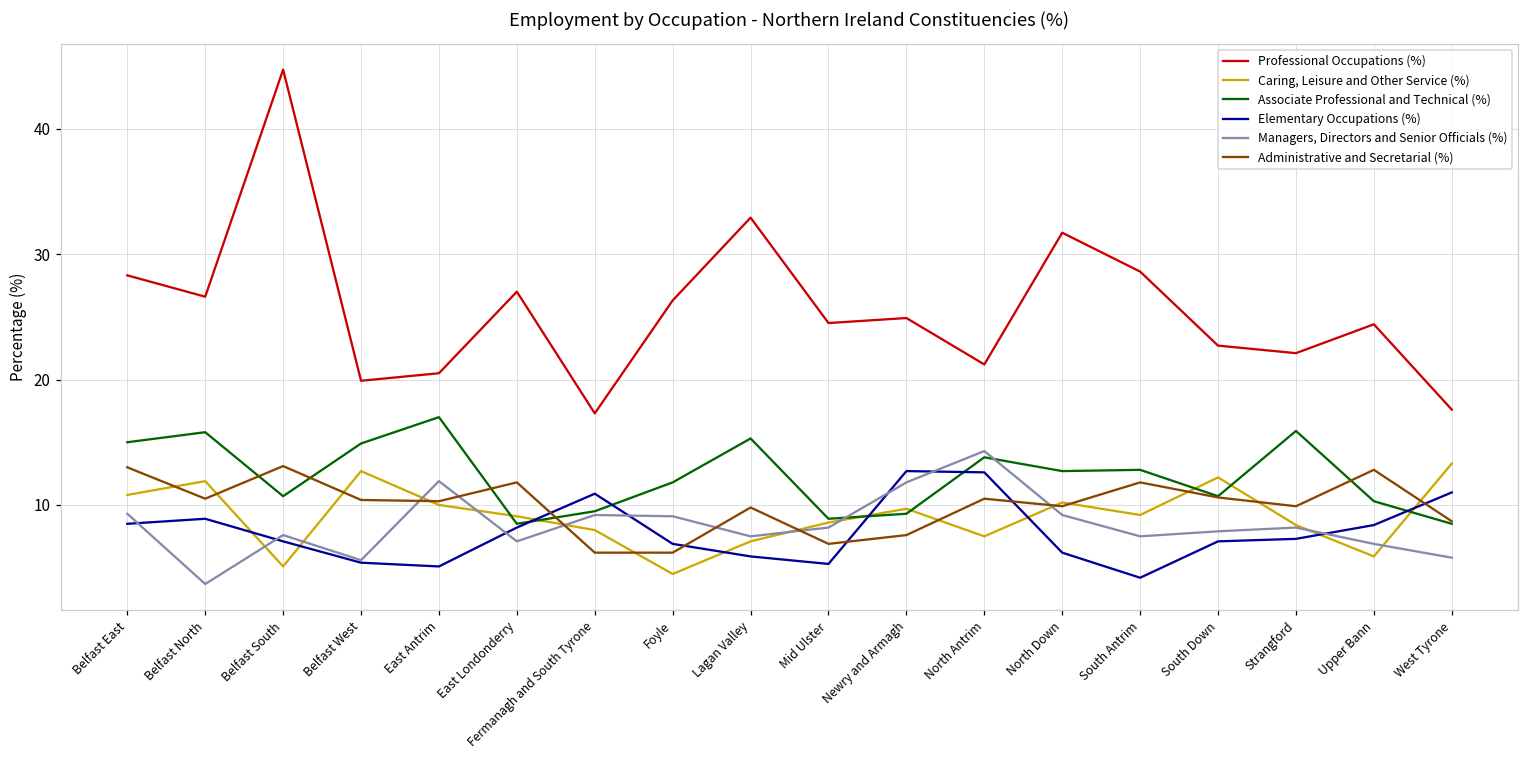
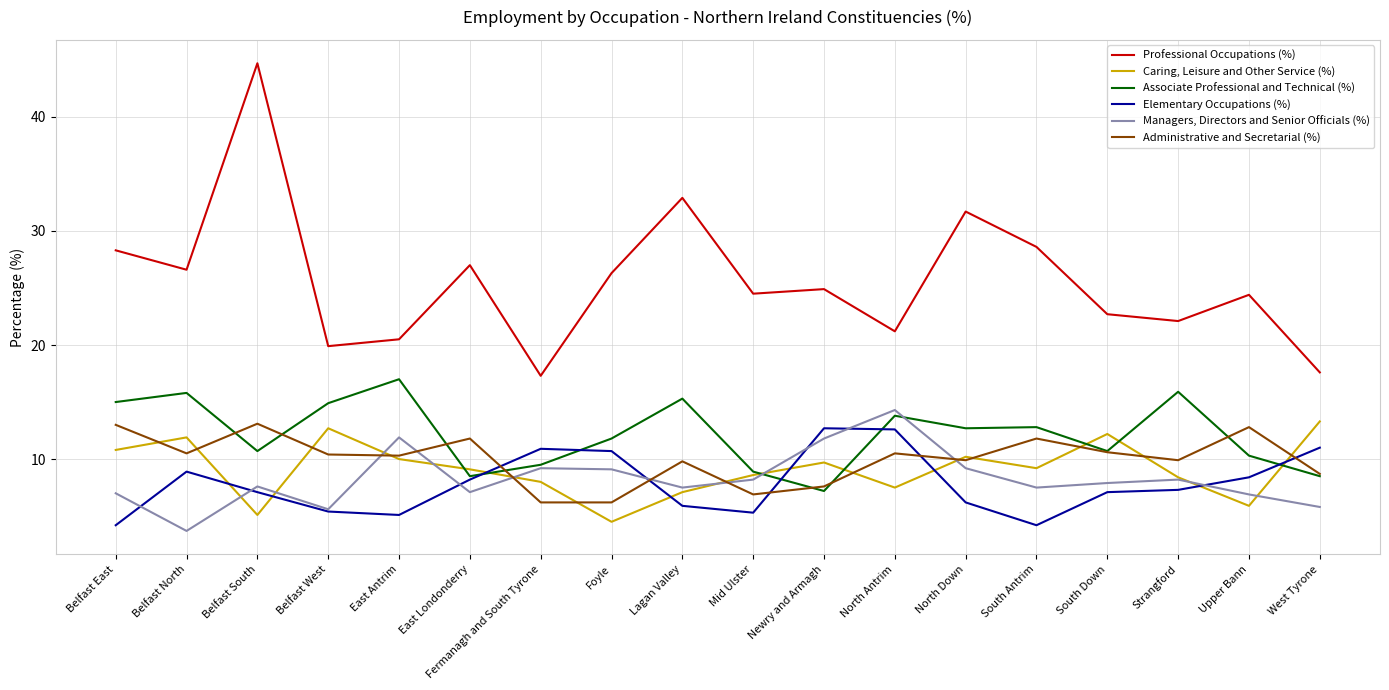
Elementary Occupations (%), Belfast East: 8.5 -> 4.2
Managers, Directors and Senior Officials (%), Belfast East: 9.3 -> 7.0
Elementary Occupations (%), Foyle: 6.9 -> 10.7
Associate Professional and Technical (%), Newry and Armagh: 9.3 -> 7.2
